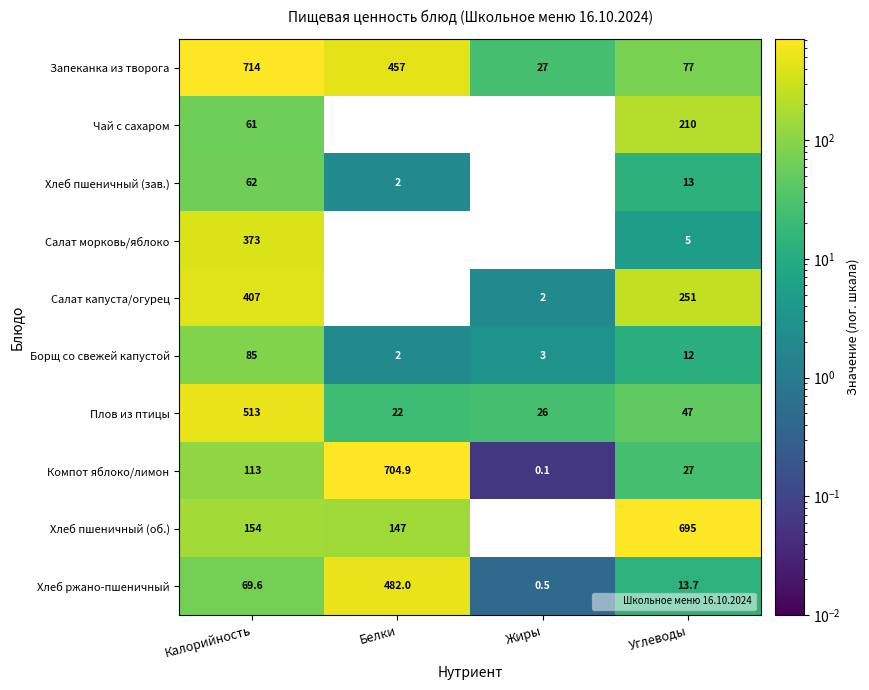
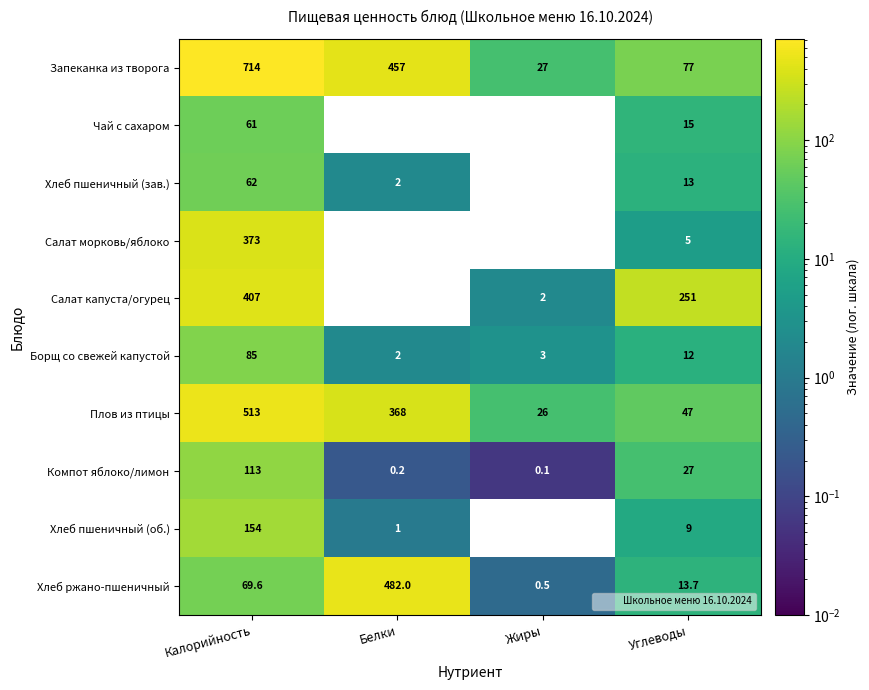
Чай с сахаром, Углеводы: 210 -> 15
Плов из птицы, Белки: 22 -> 368
Компот яблоко/лимон, Белки: 704.9 -> 0.2
Хлеб пшеничный (об.), Белки: 147 -> 1
Хлеб пшеничный (об.), Углеводы: 695 -> 9
